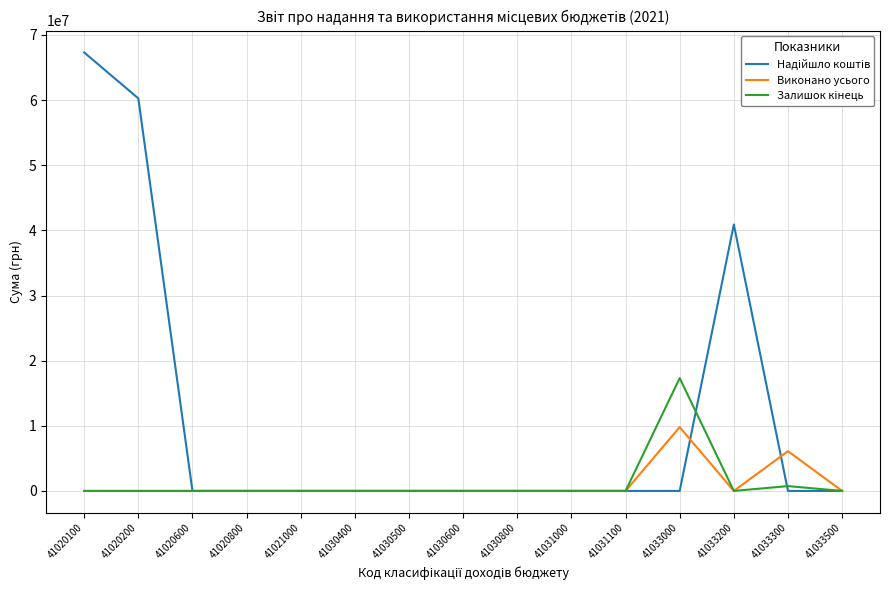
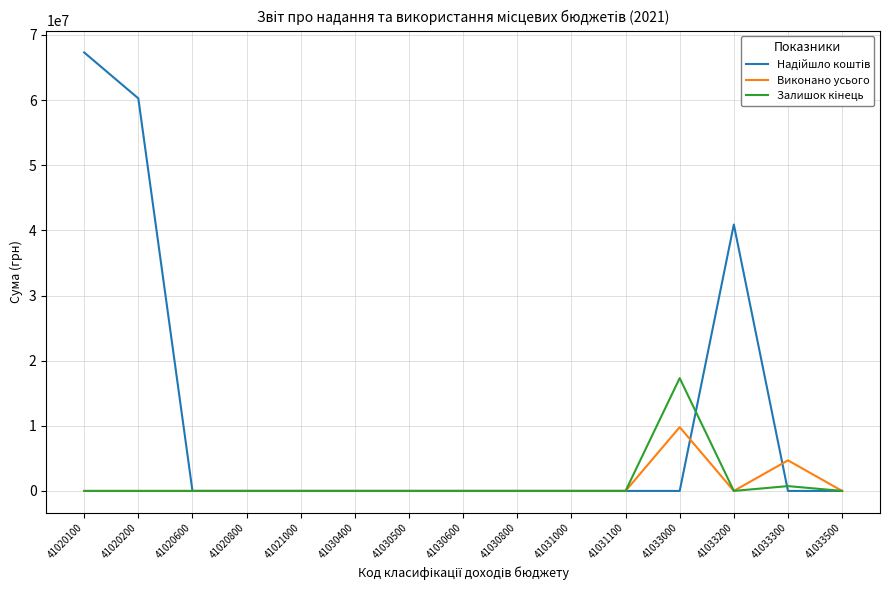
Виконано усього, 41033300: 6000000 -> 5000000
